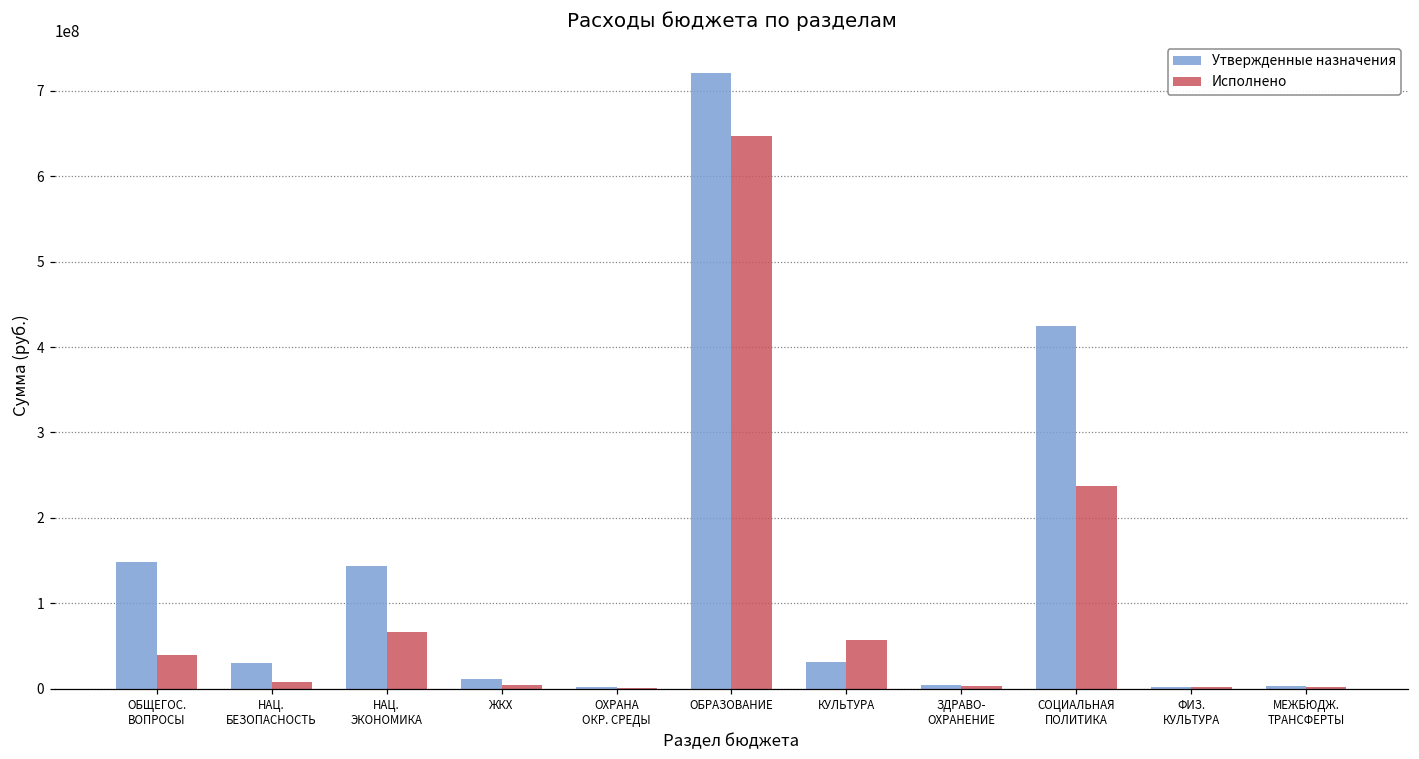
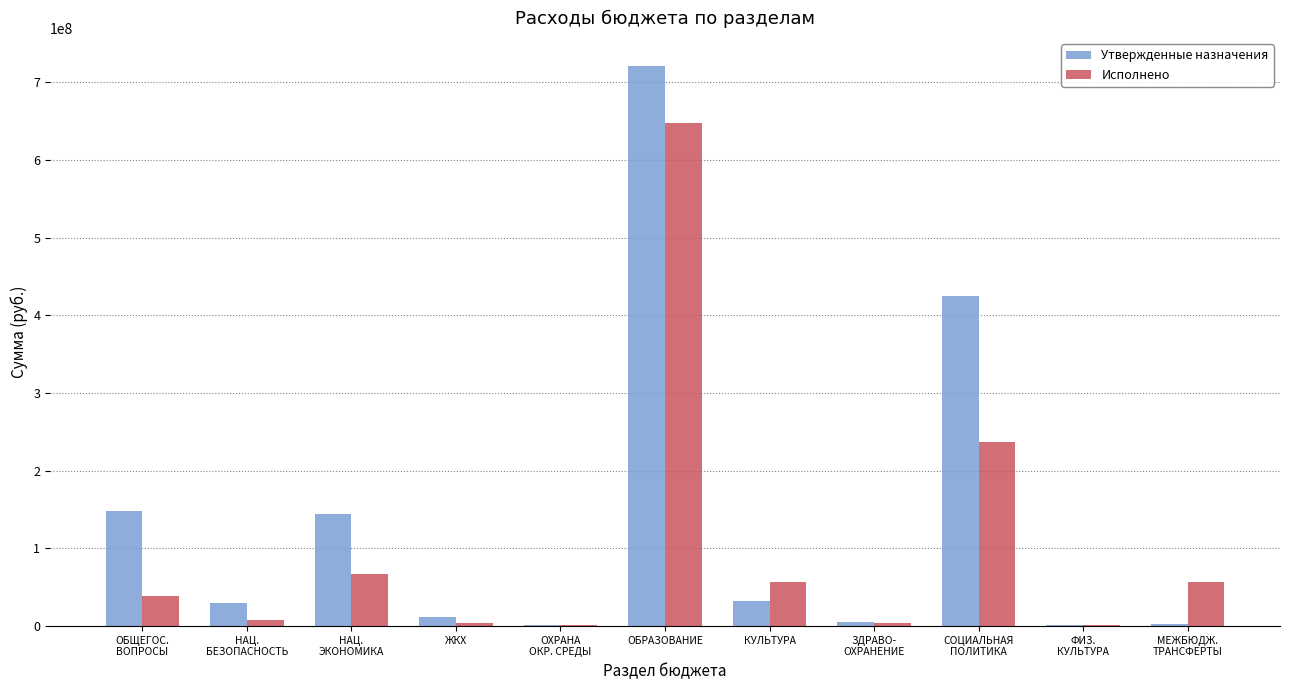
Исполнено, МЕЖБЮДЖ. ТРАНСФЕРТЫ: 0 -> 60000000
